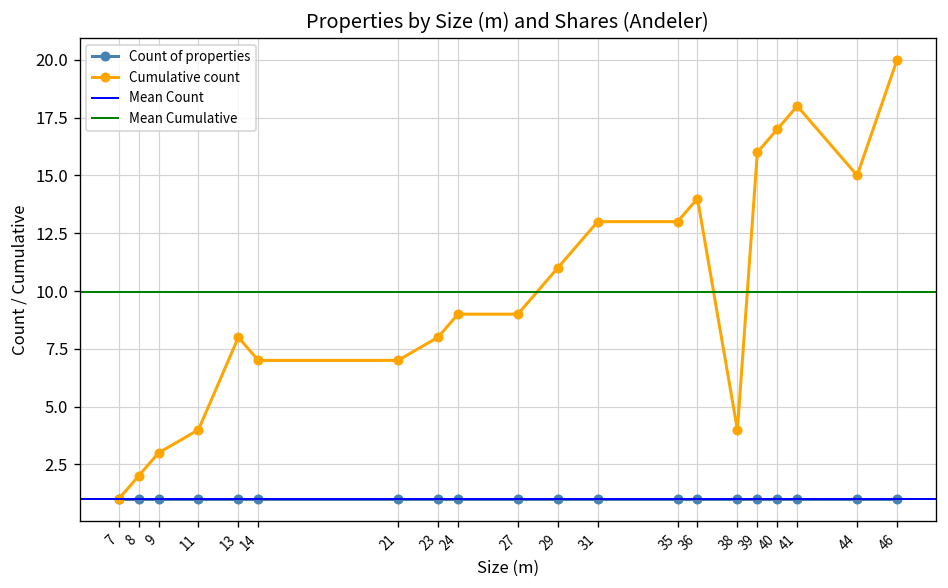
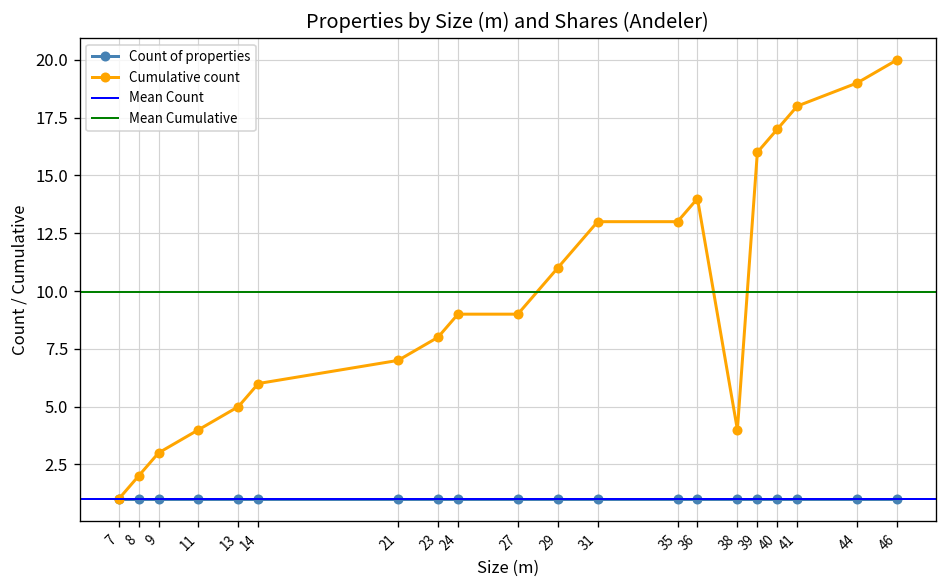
Cumulative count, 13: 8 -> 5
Cumulative count, 14: 7 -> 6
Cumulative count, 44: 15 -> 19
